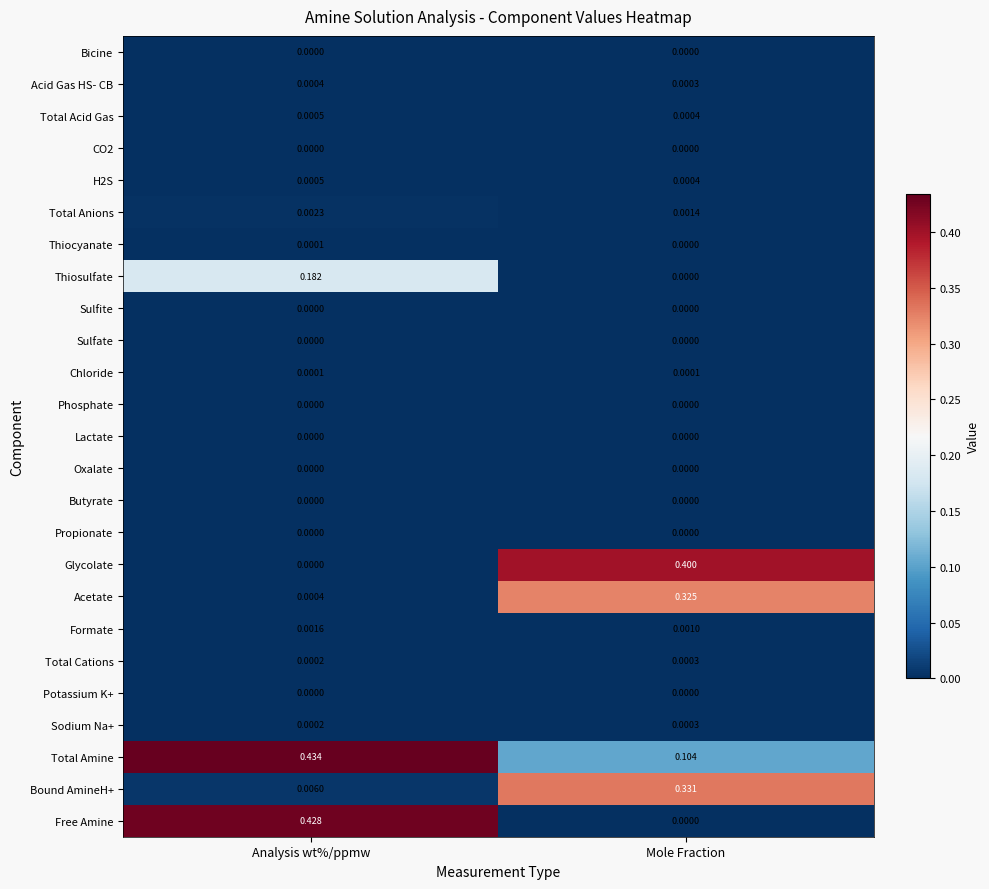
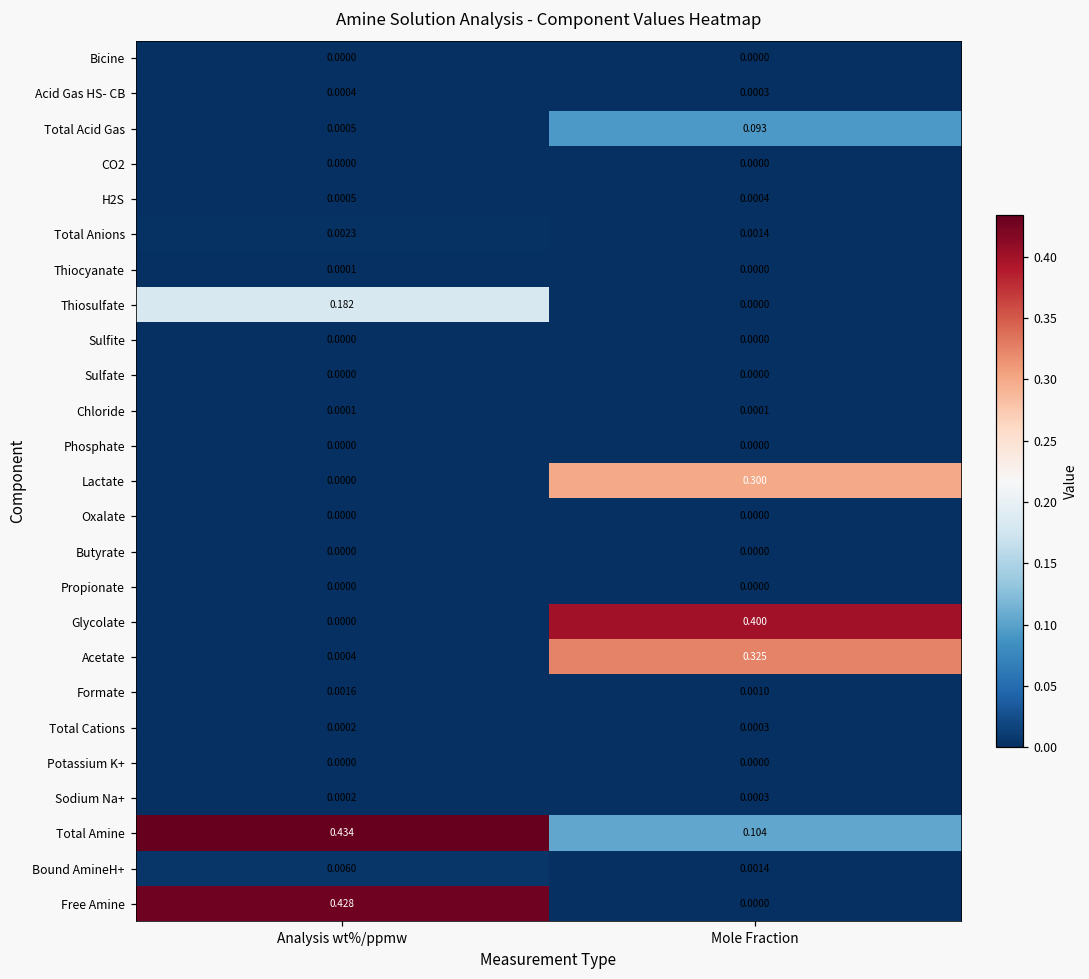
Total Acid Gas, Mole Fraction: 0.0004 -> 0.093
Lactate, Mole Fraction: 0.0000 -> 0.300
Bound AmineH+, Mole Fraction: 0.331 -> 0.0014
